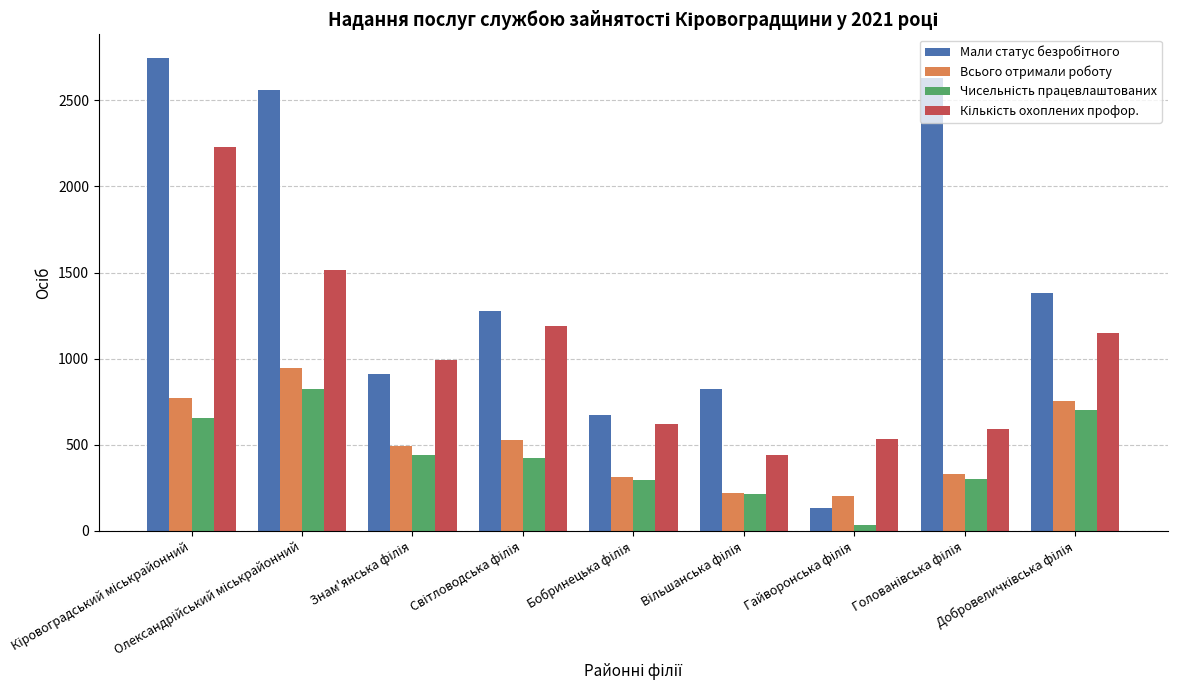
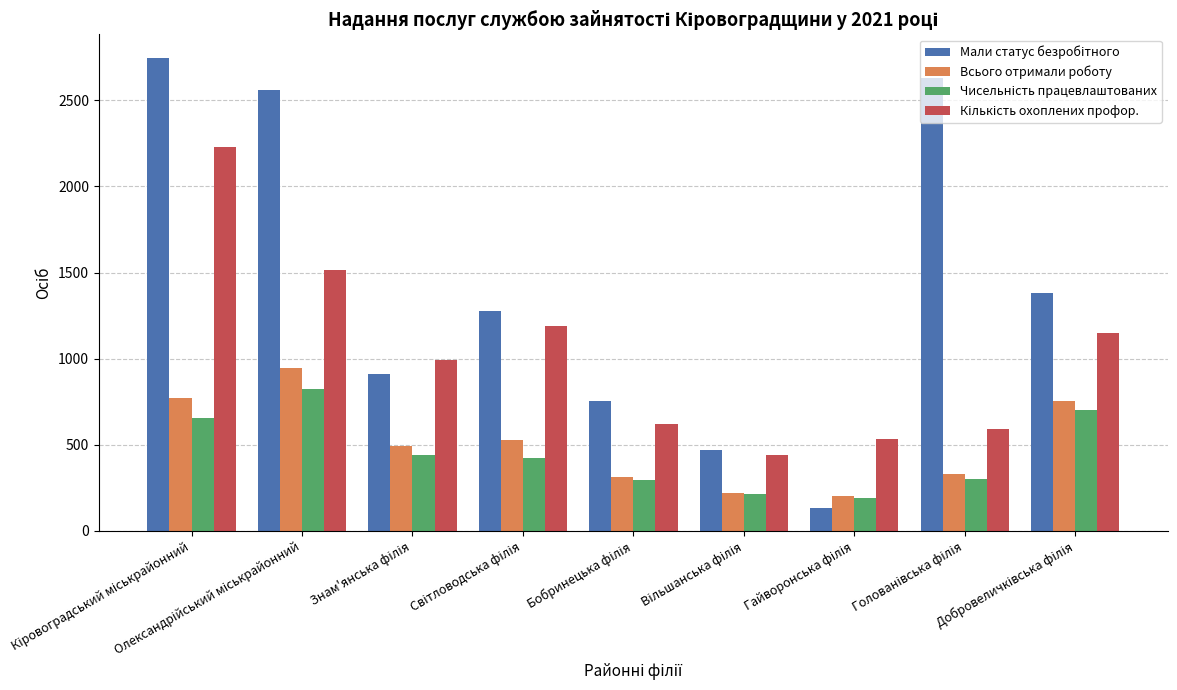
Мали статус безробітного, Бобринецька філія: 680 -> 760
Мали статус безробітного, Вільшанська філія: 820 -> 470
Чисельність працевлаштованих, Гайворонська філія: 30 -> 190
